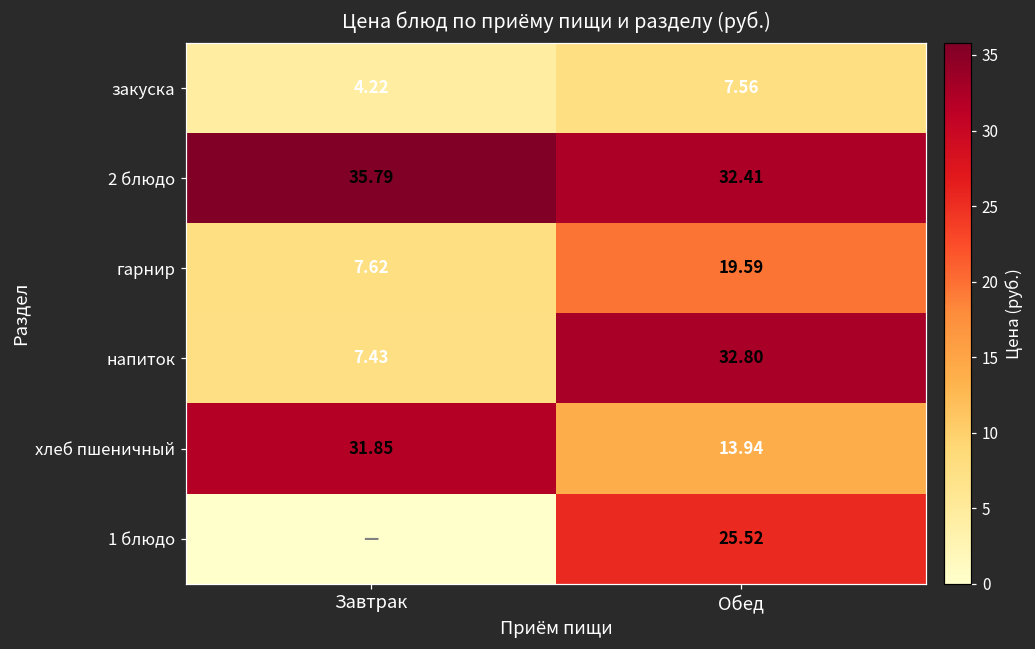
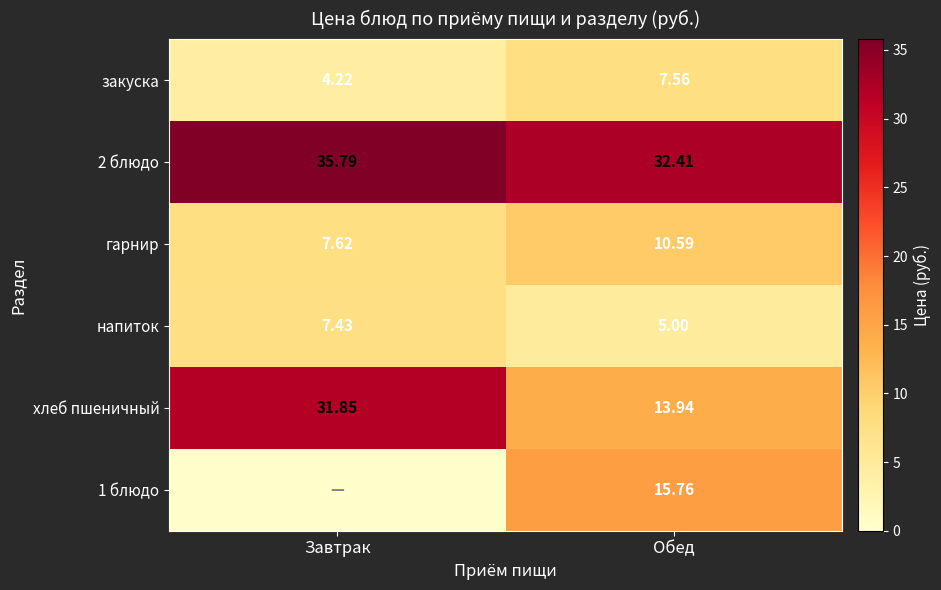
гарнир, Обед: 19.59 -> 10.59
напиток, Обед: 32.80 -> 5.00
1 блюдо, Обед: 25.52 -> 15.76
